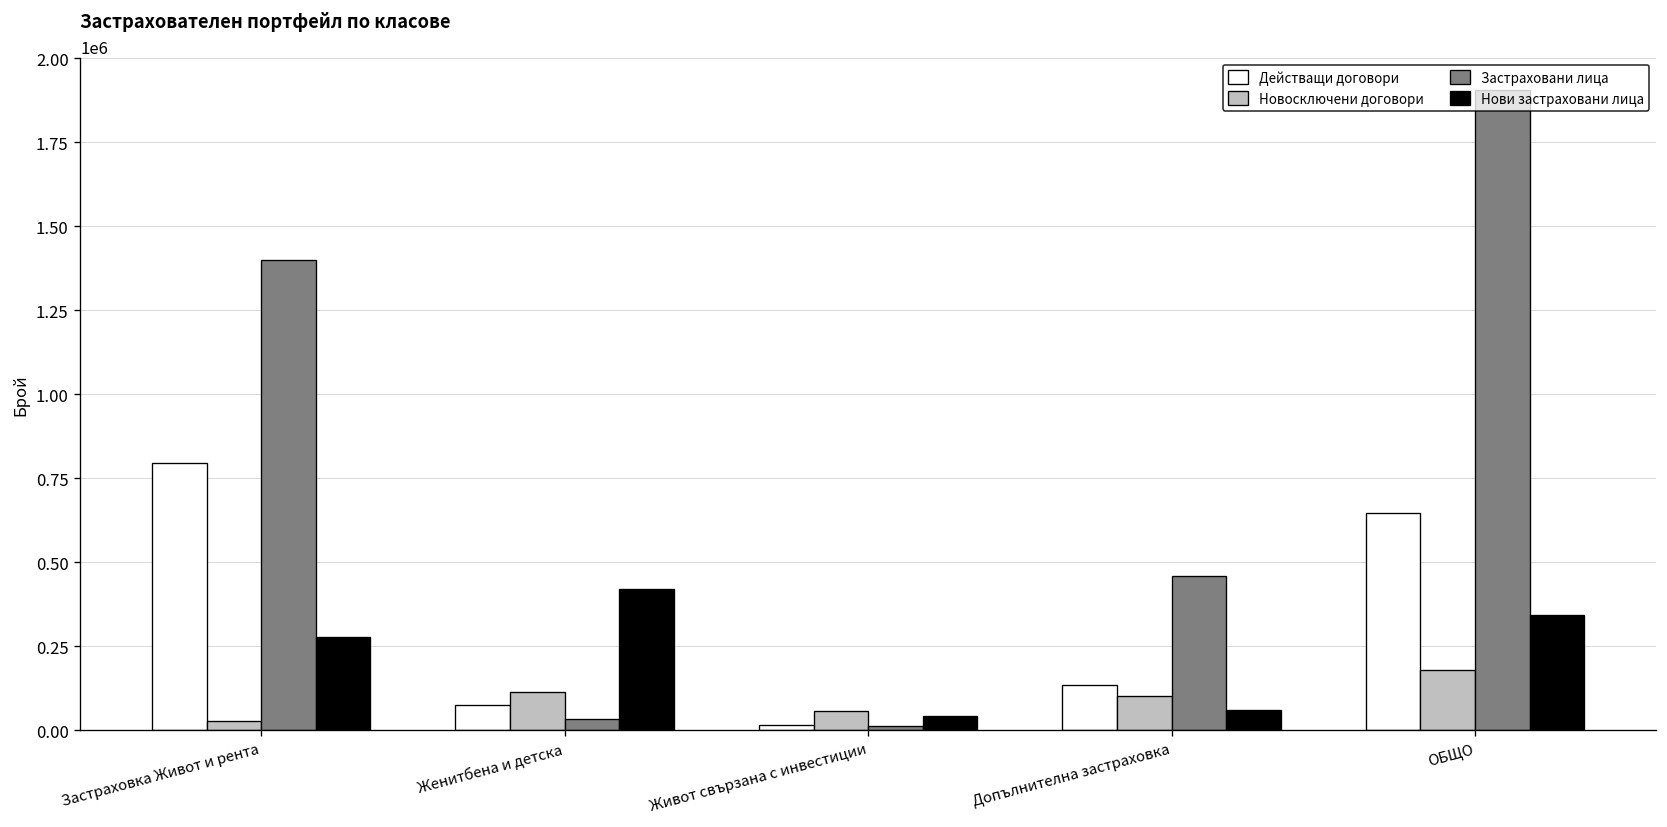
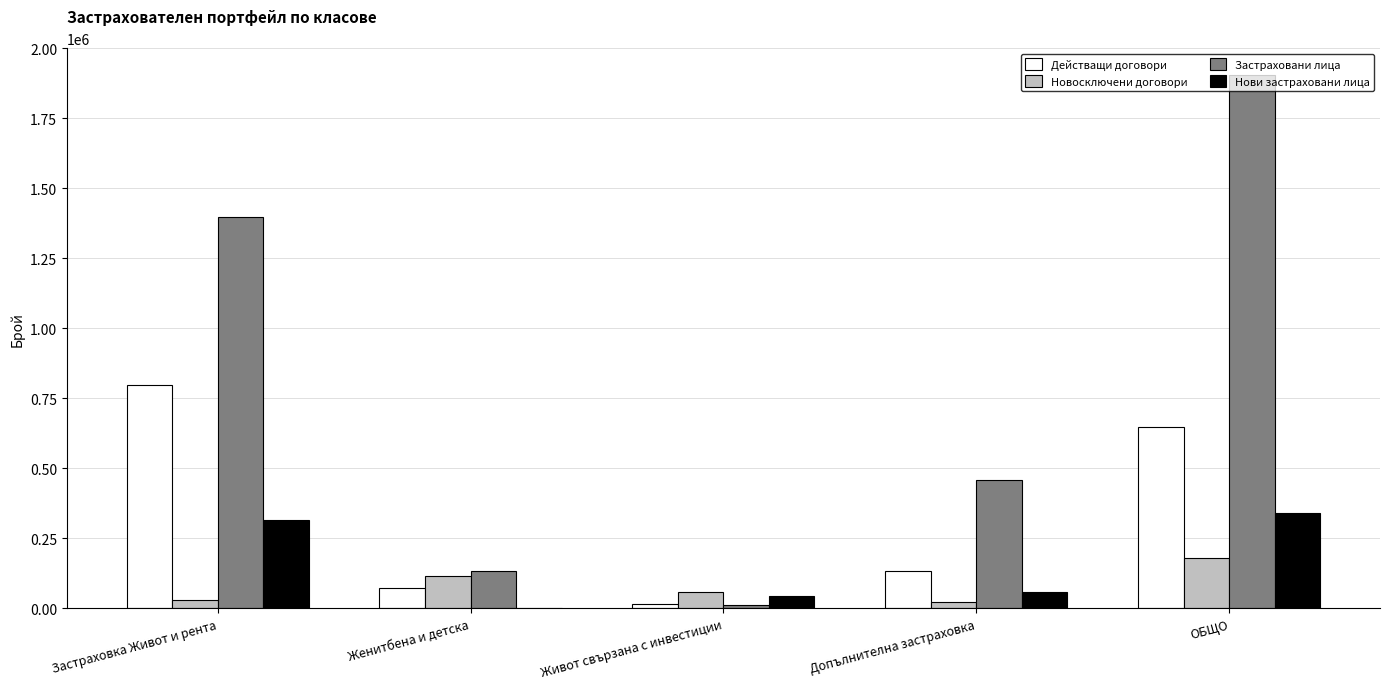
Нови застраховани лица, Застраховка Живот и рента: 280000 -> 320000
Застраховани лица, Женитбена и детска: 30000 -> 130000
Нови застраховани лица, Женитбена и детска: 420000 -> 0
Новосключени договори, Допълнителна застраховка: 100000 -> 20000
